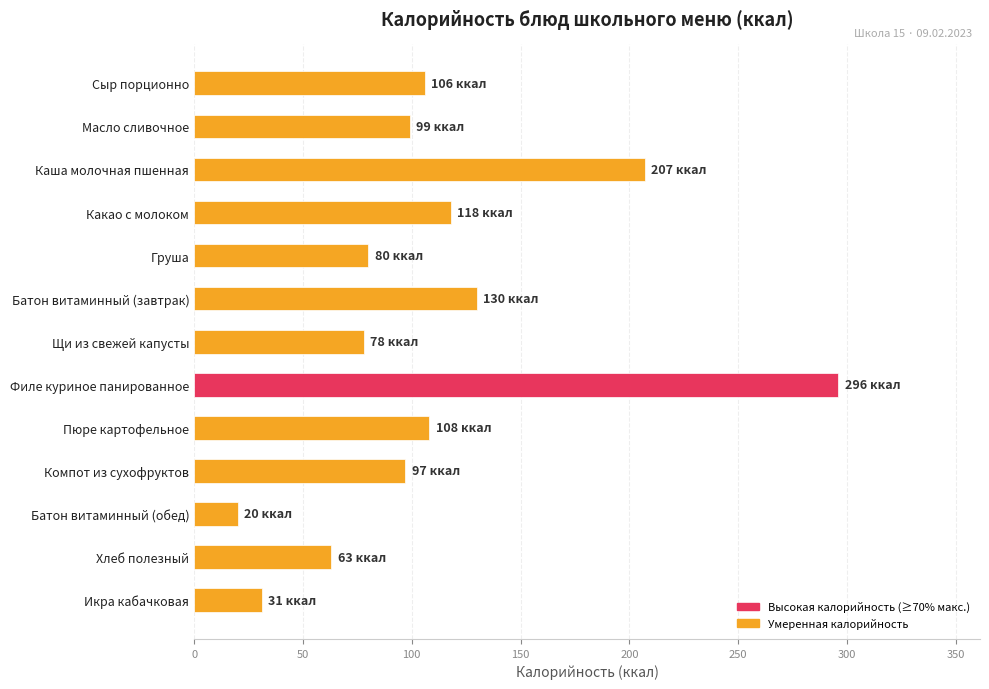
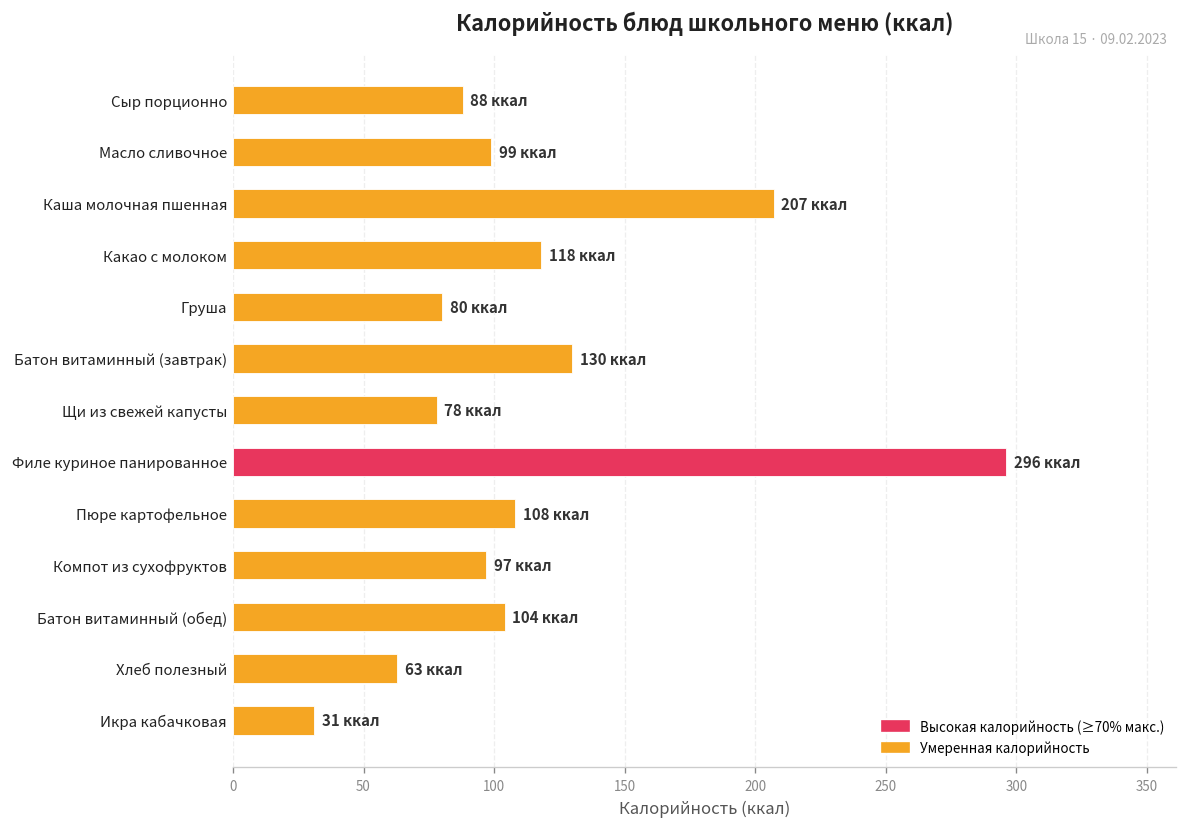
Сыр порционно: 106 -> 88
Батон витаминный (обед): 20 -> 104
